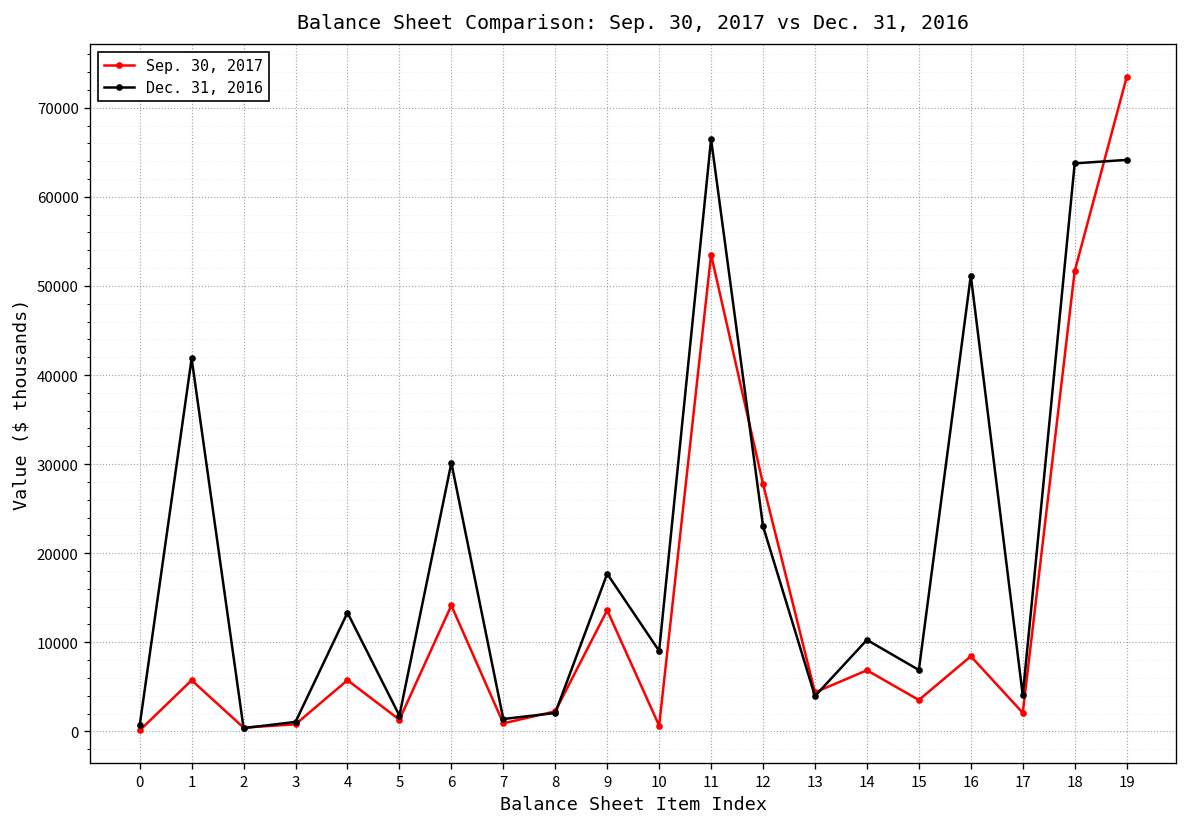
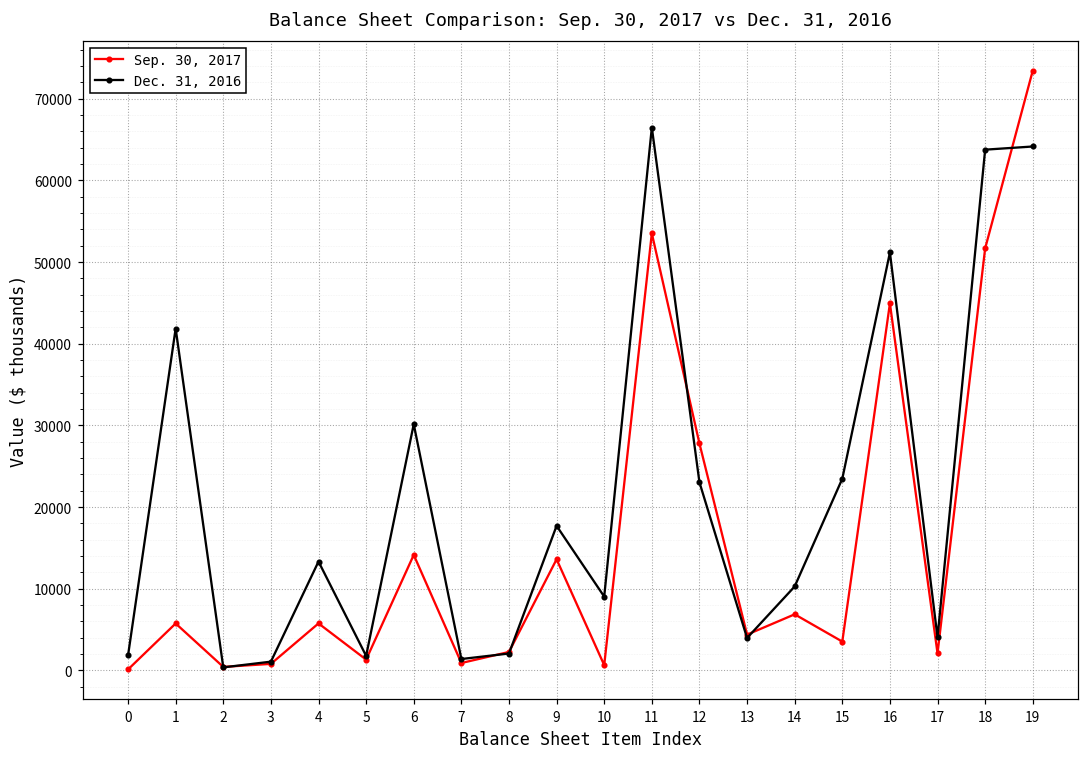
Dec. 31, 2016, 0: 1000 -> 2000
Dec. 31, 2016, 15: 7000 -> 23000
Sep. 30, 2017, 16: 8000 -> 45000
